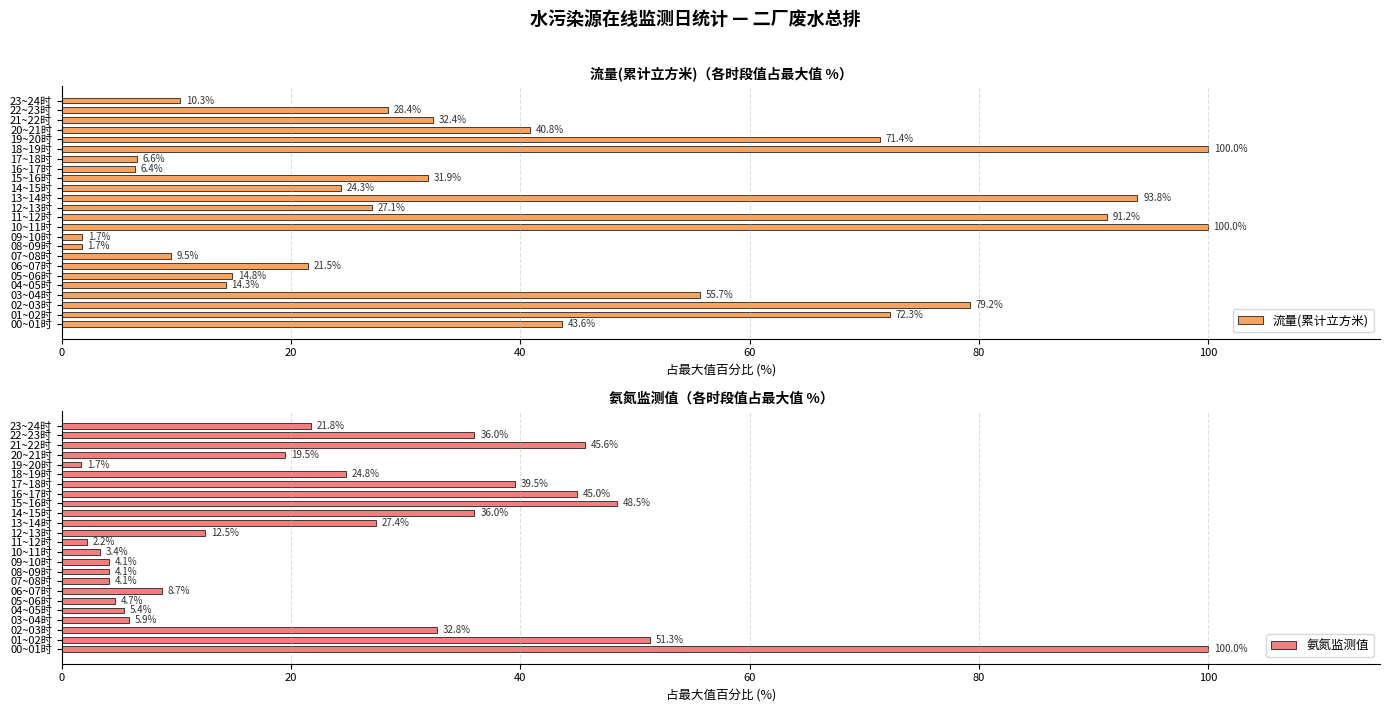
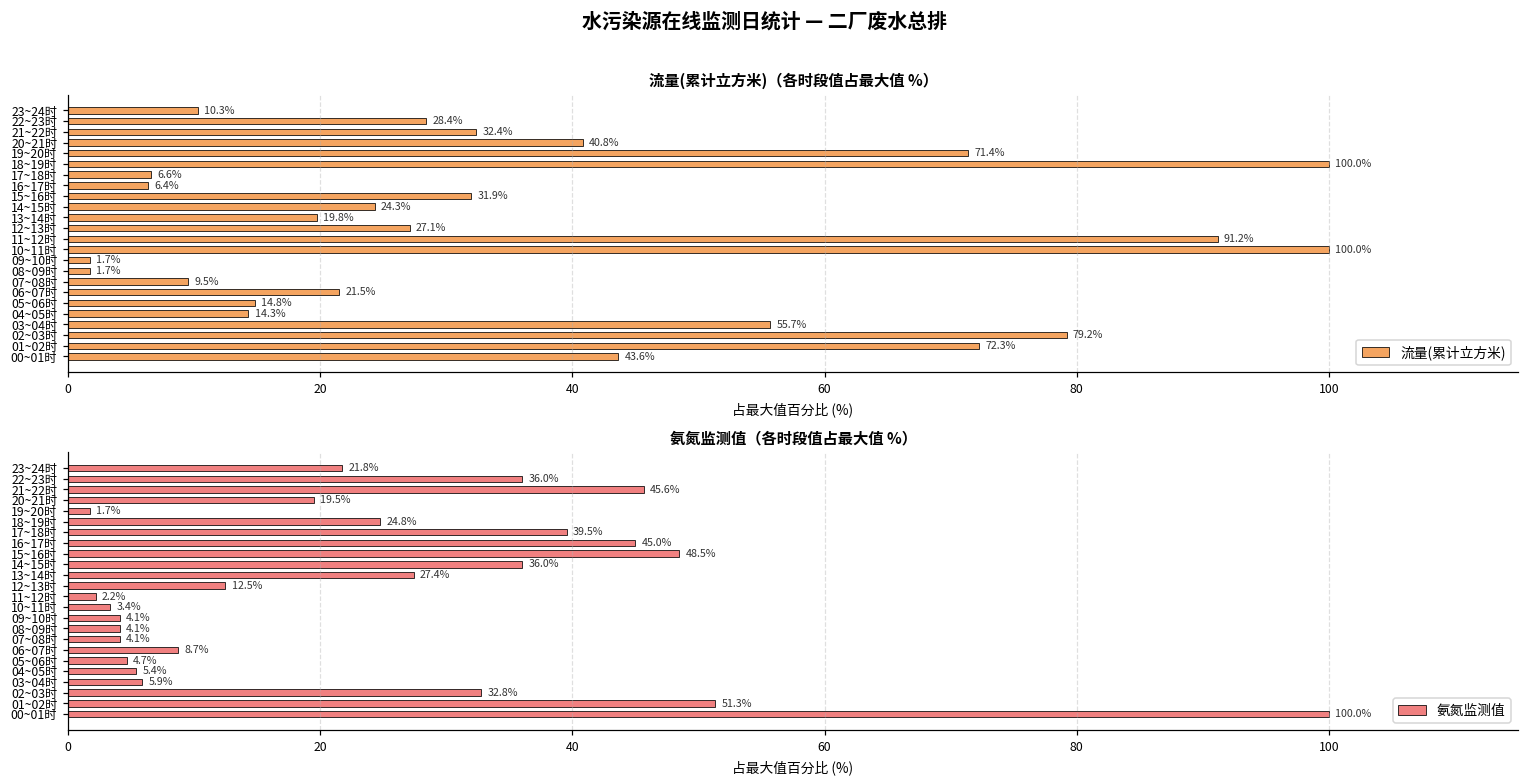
流量(累计立方米)（各时段值占最大值 %）, 13~14时: 93.8% -> 19.8%
